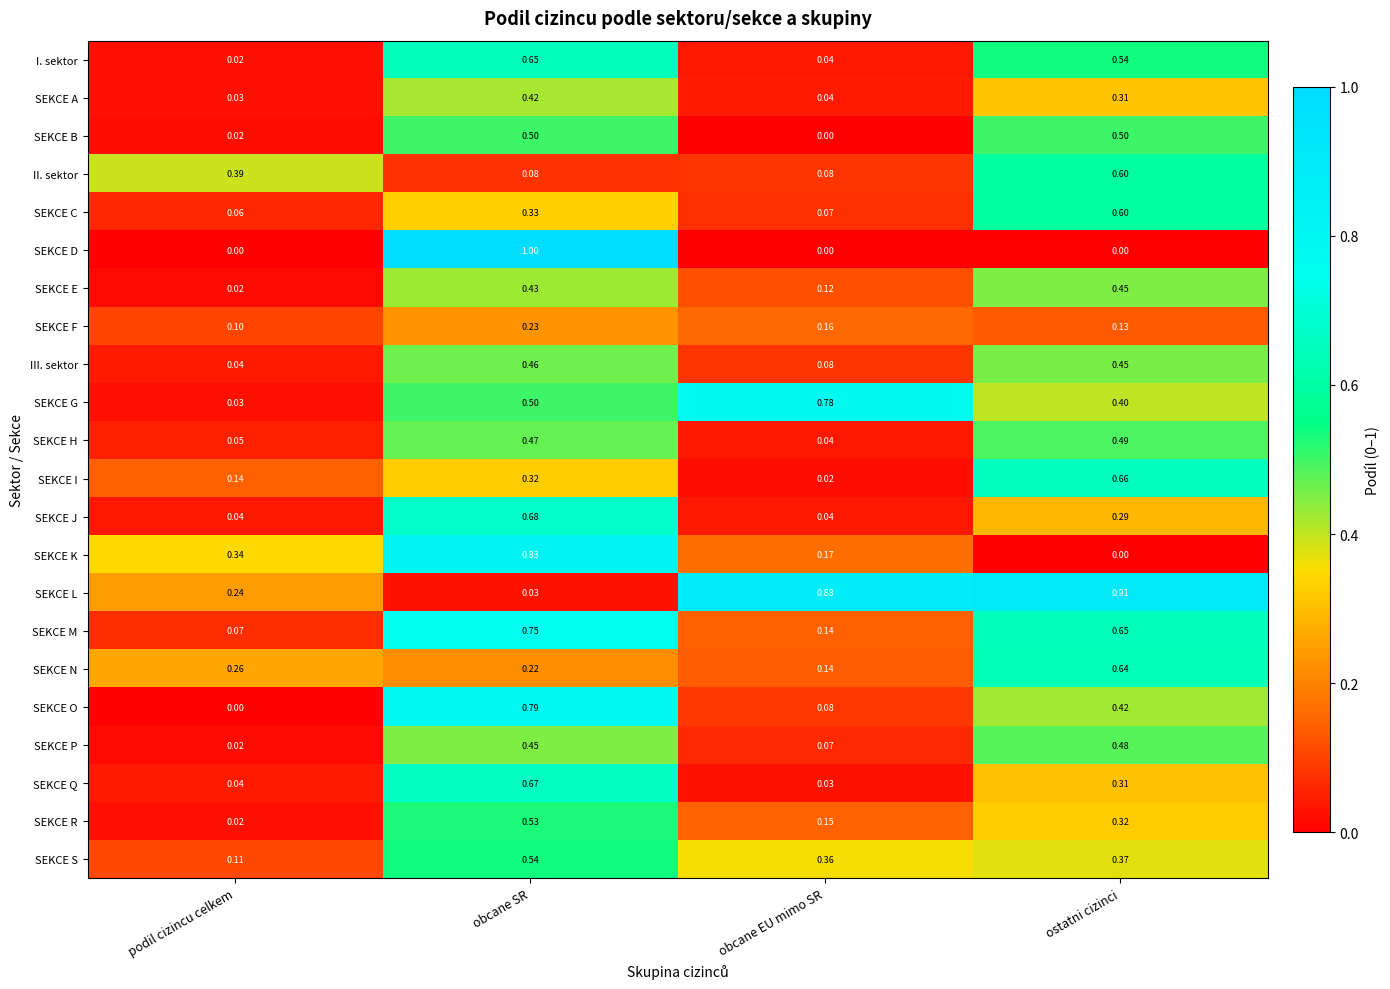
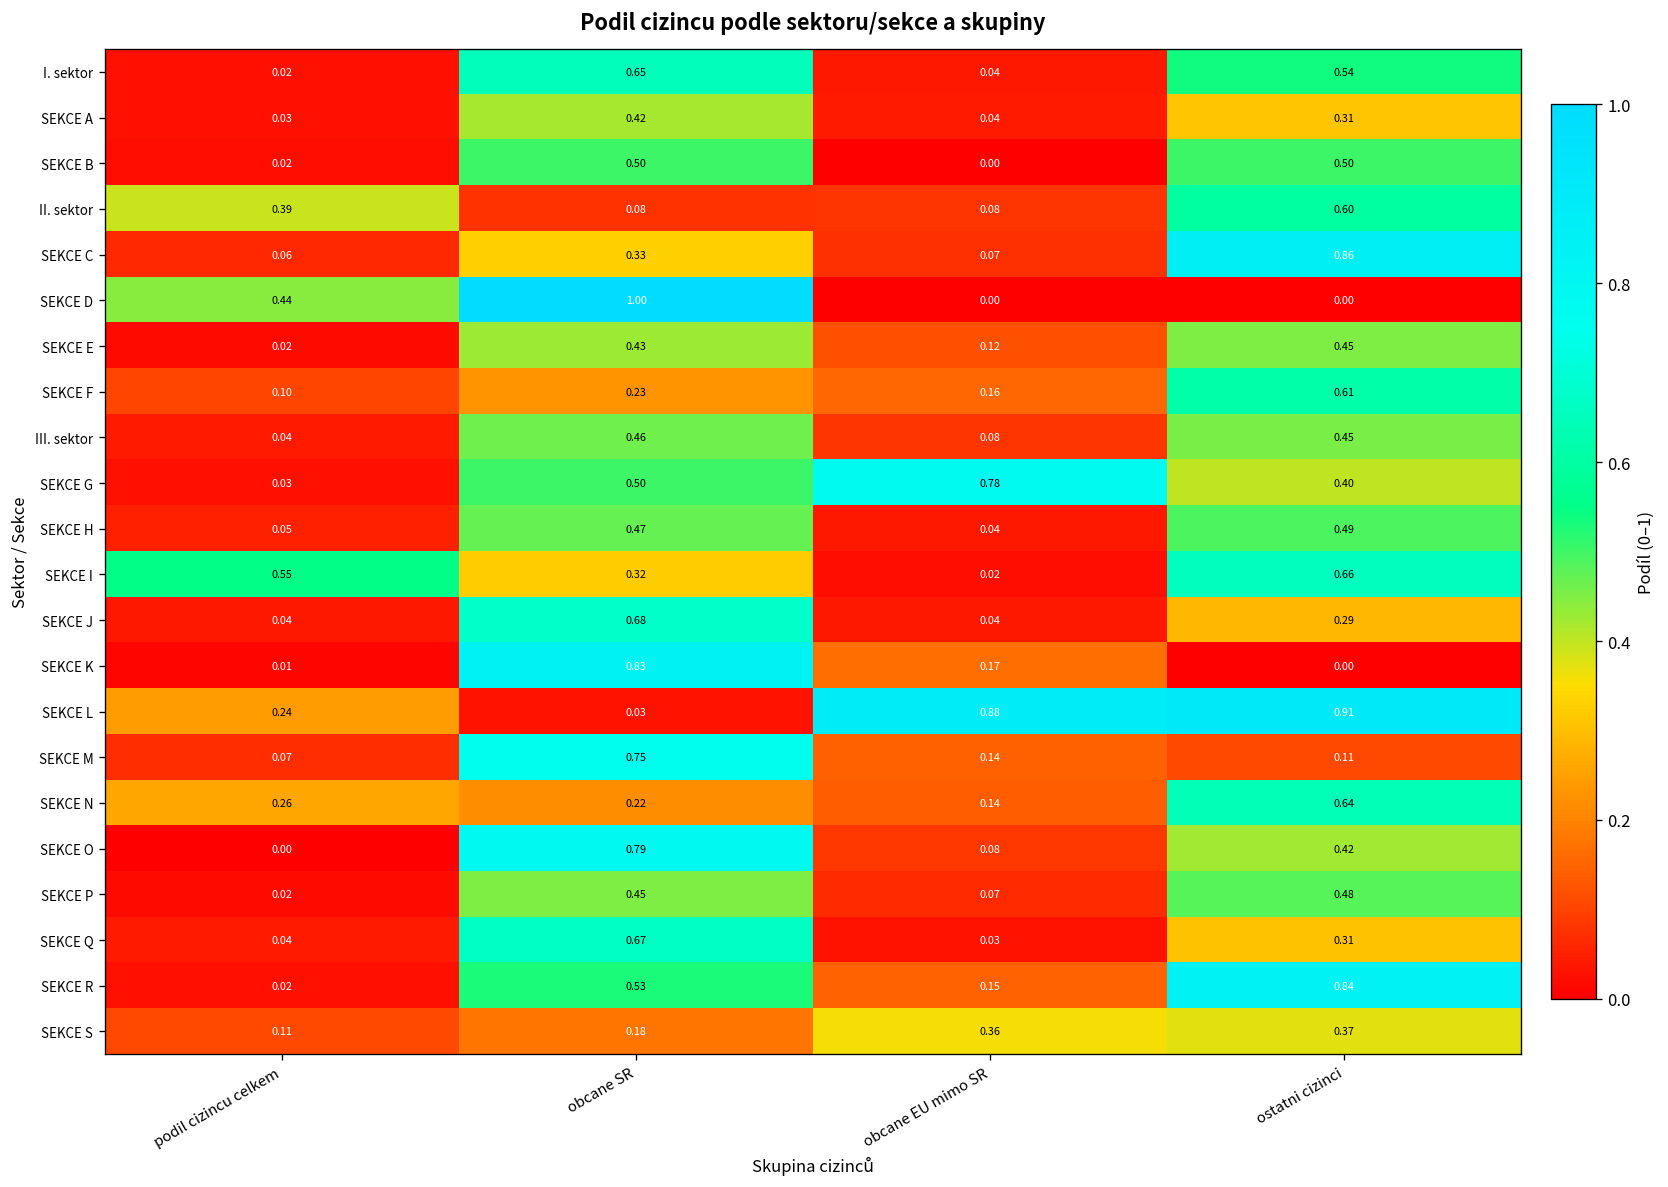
SEKCE C, ostatni cizinci: 0.60 -> 0.86
SEKCE D, podil cizincu celkem: 0.00 -> 0.44
SEKCE F, ostatni cizinci: 0.13 -> 0.61
SEKCE I, podil cizincu celkem: 0.14 -> 0.55
SEKCE K, podil cizincu celkem: 0.34 -> 0.01
SEKCE M, ostatni cizinci: 0.65 -> 0.11
SEKCE R, ostatni cizinci: 0.32 -> 0.84
SEKCE S, obcane SR: 0.54 -> 0.18
